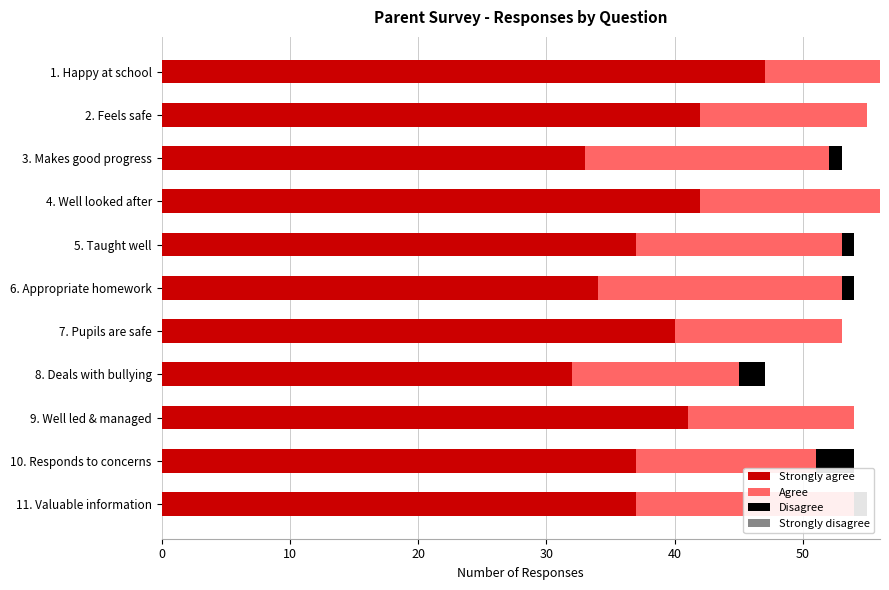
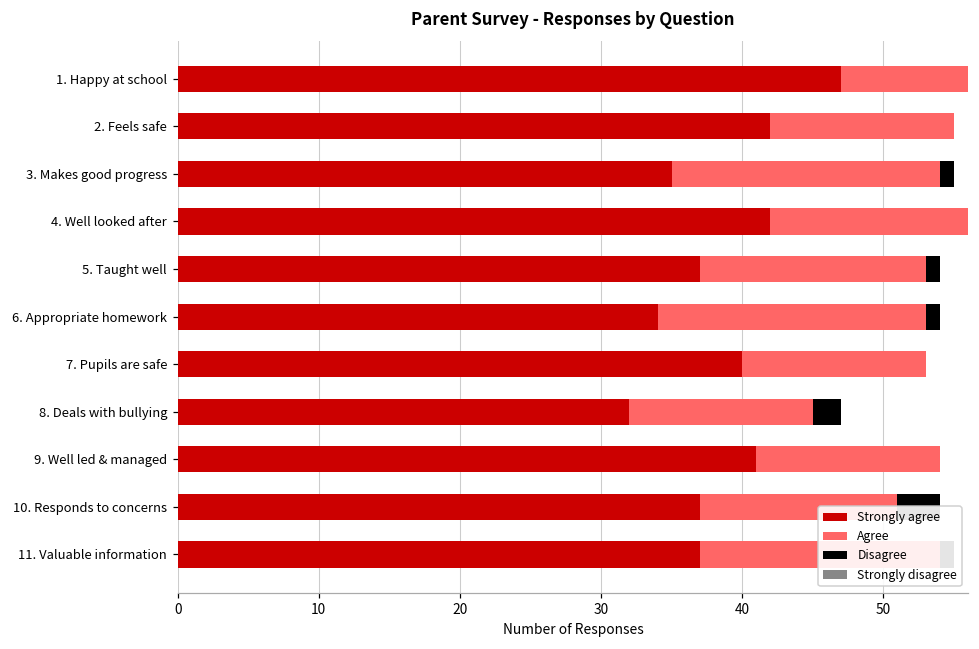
Strongly agree, 3. Makes good progress: 33 -> 35
